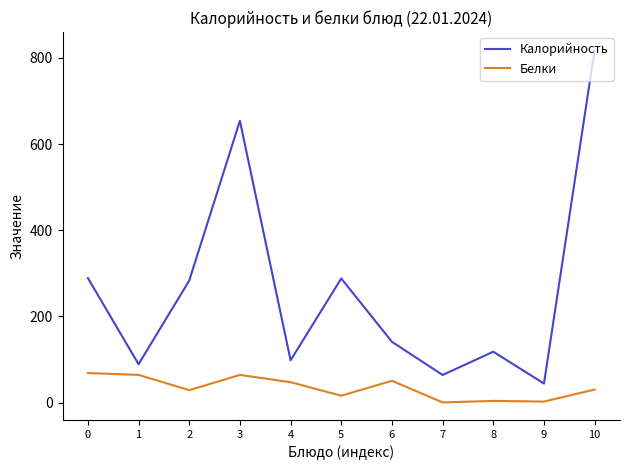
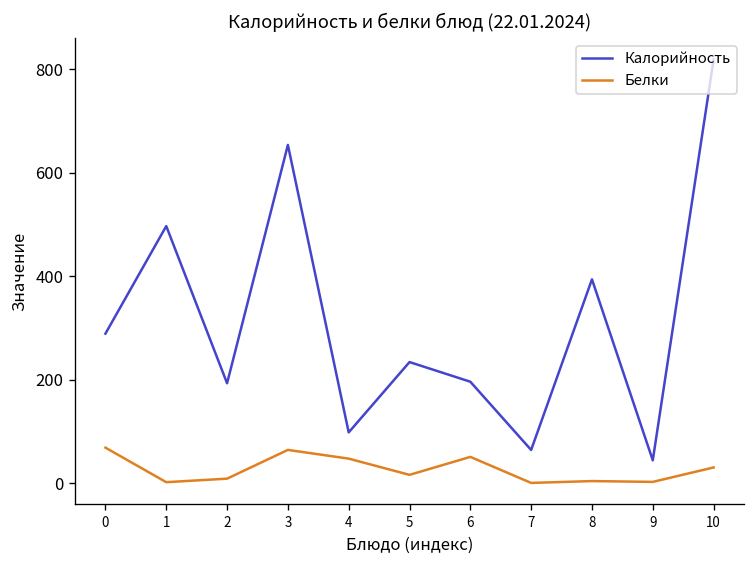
Калорийность, 1: 90 -> 500
Белки, 1: 60 -> 0
Калорийность, 2: 280 -> 190
Белки, 2: 30 -> 10
Калорийность, 5: 290 -> 230
Калорийность, 6: 140 -> 200
Калорийность, 8: 120 -> 390
